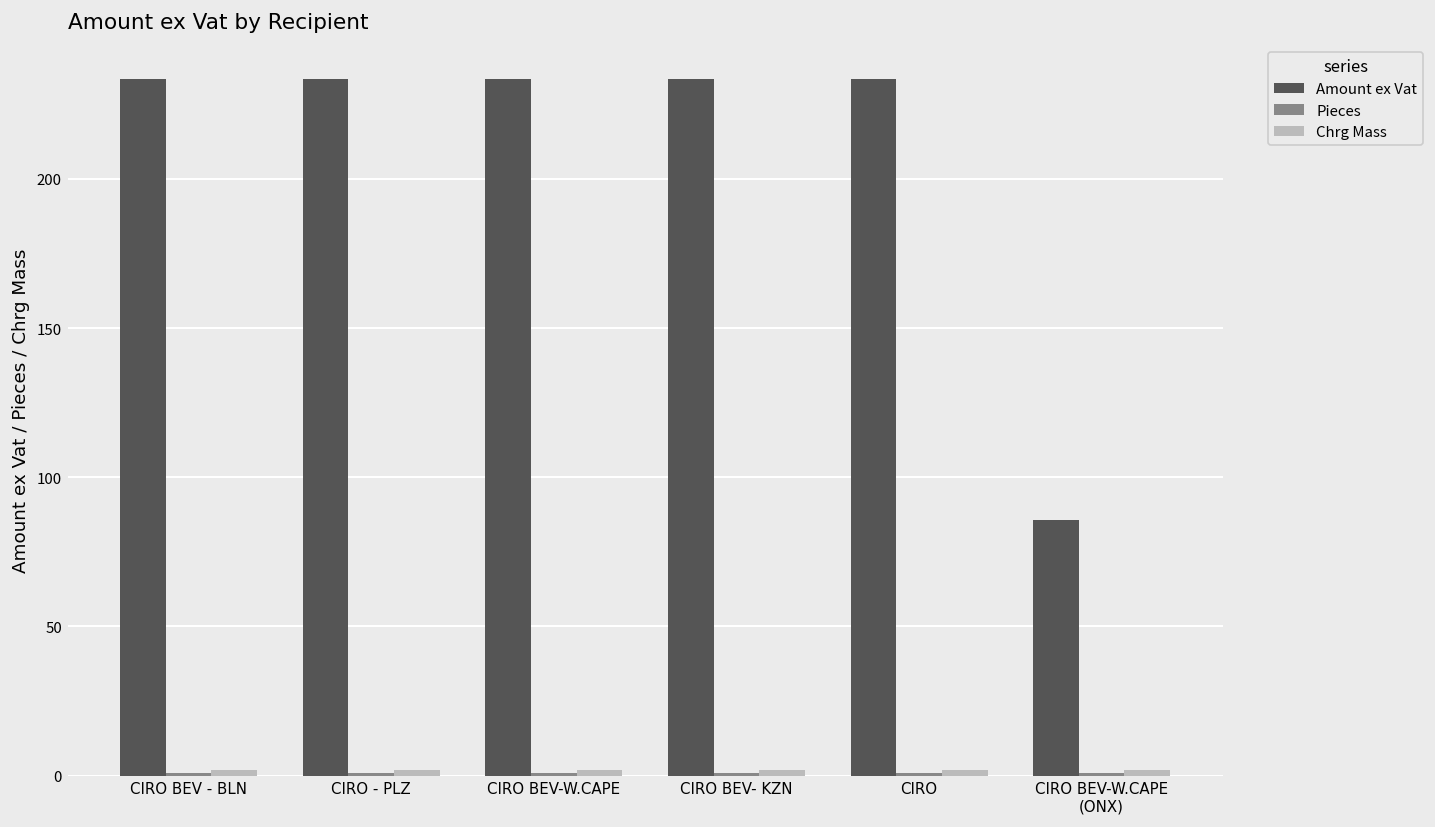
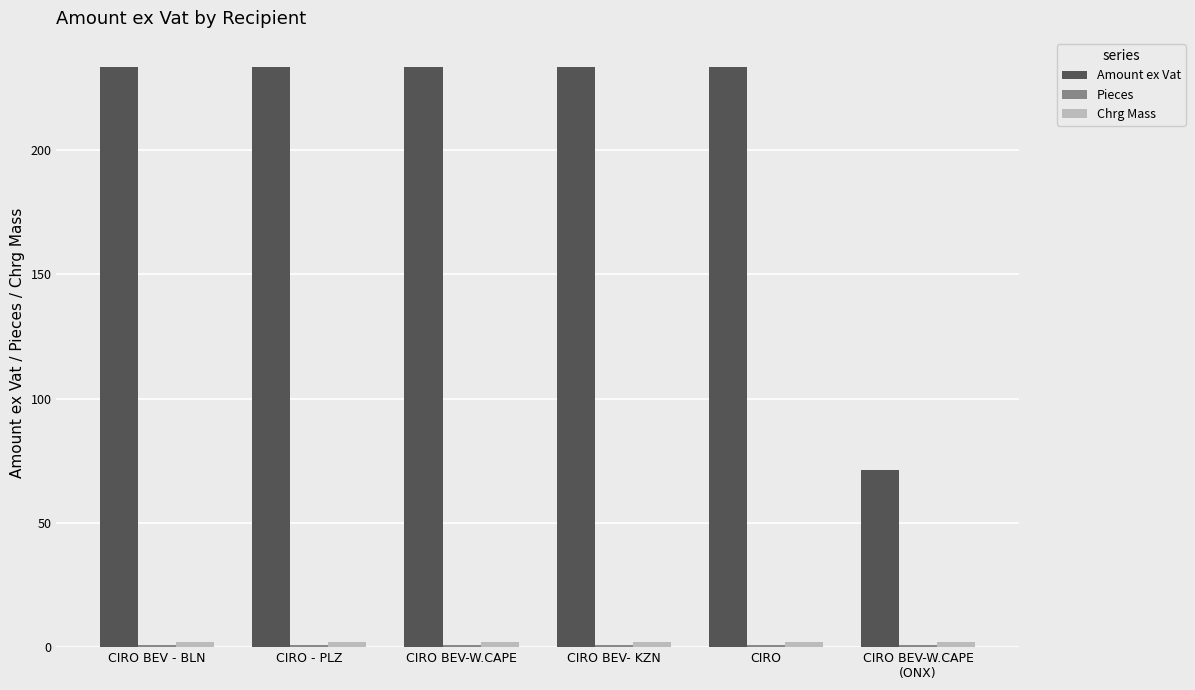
Amount ex Vat, CIRO BEV-W.CAPE (ONX): 86 -> 71
